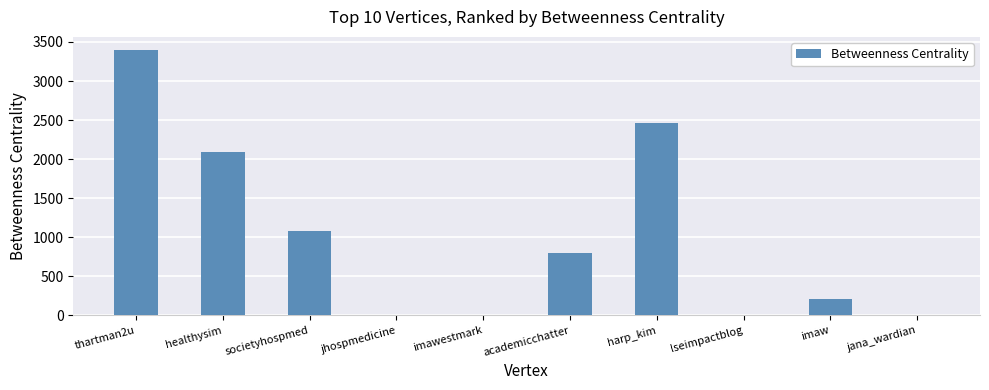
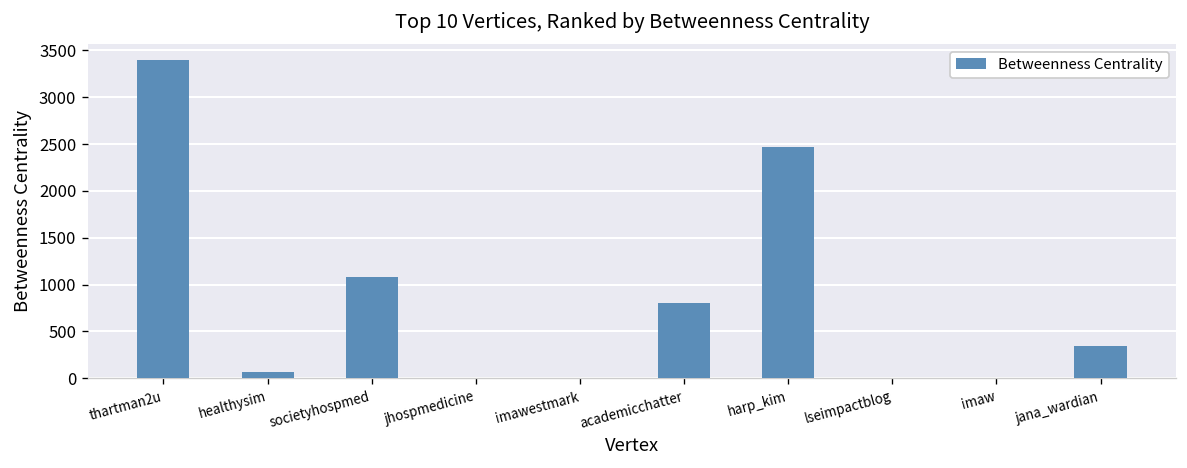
healthysim: 2100 -> 100
imaw: 200 -> 0
jana_wardian: 0 -> 300
